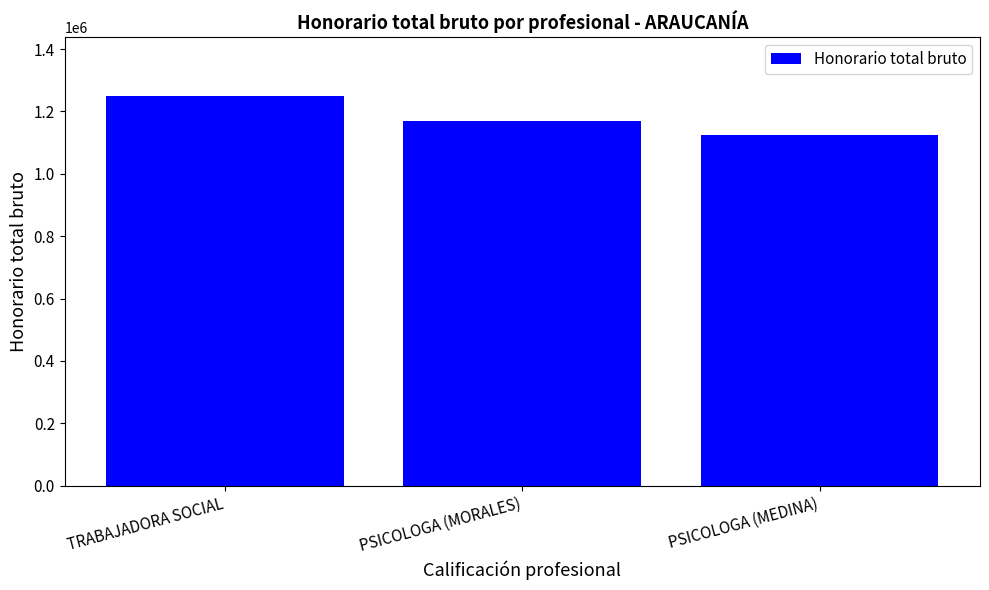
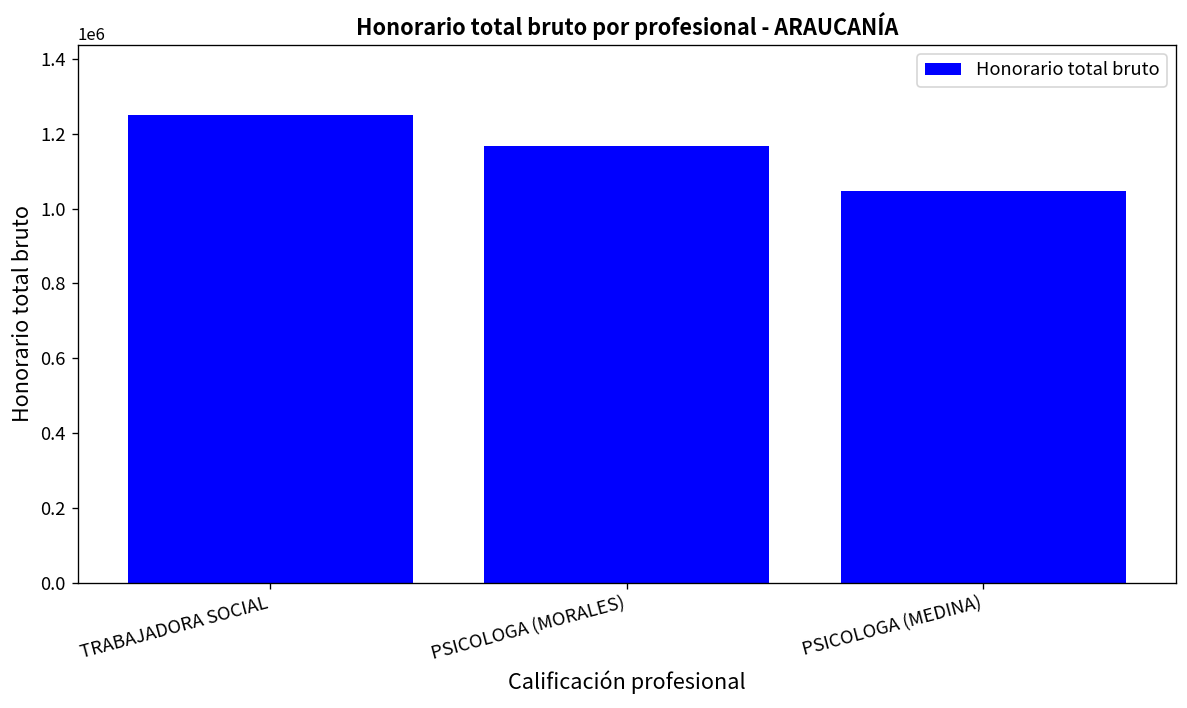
PSICOLOGA (MEDINA): 1130000 -> 1050000
